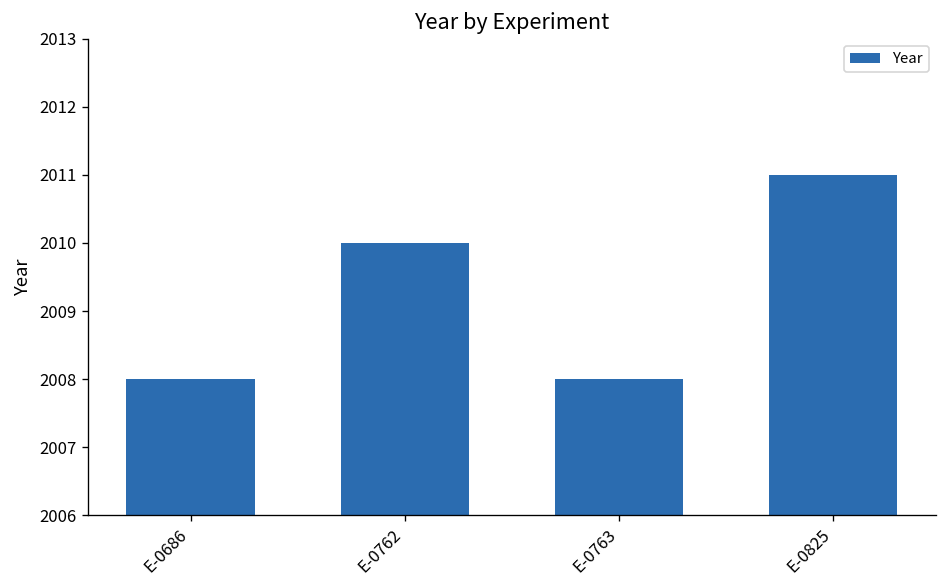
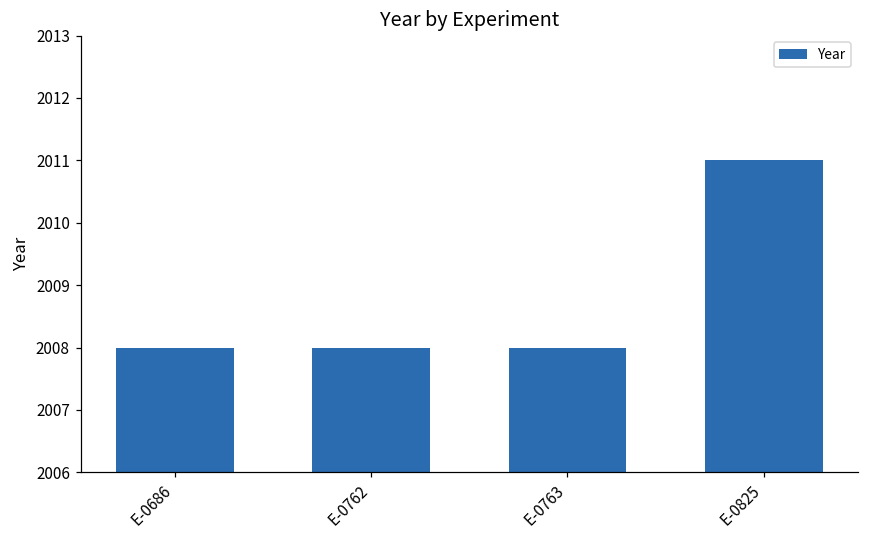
E-0762: 2010 -> 2008
